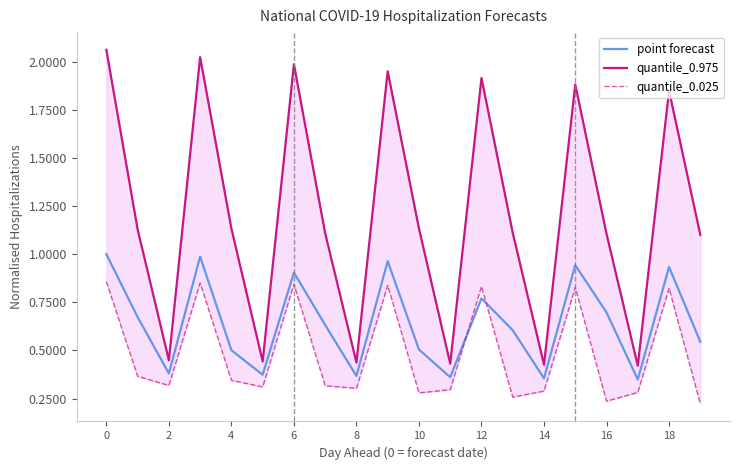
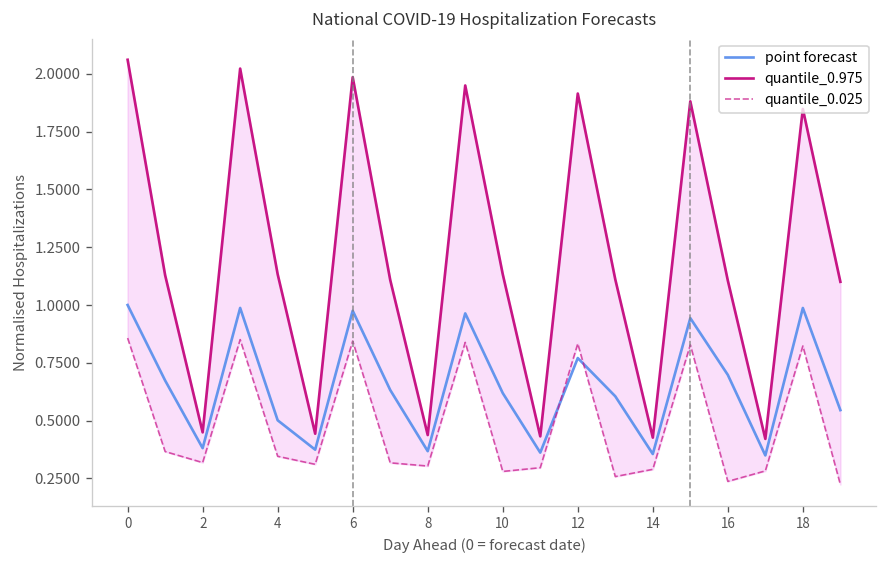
point forecast, 6: 0.90 -> 0.98
point forecast, 10: 0.50 -> 0.62
point forecast, 18: 0.93 -> 0.99
